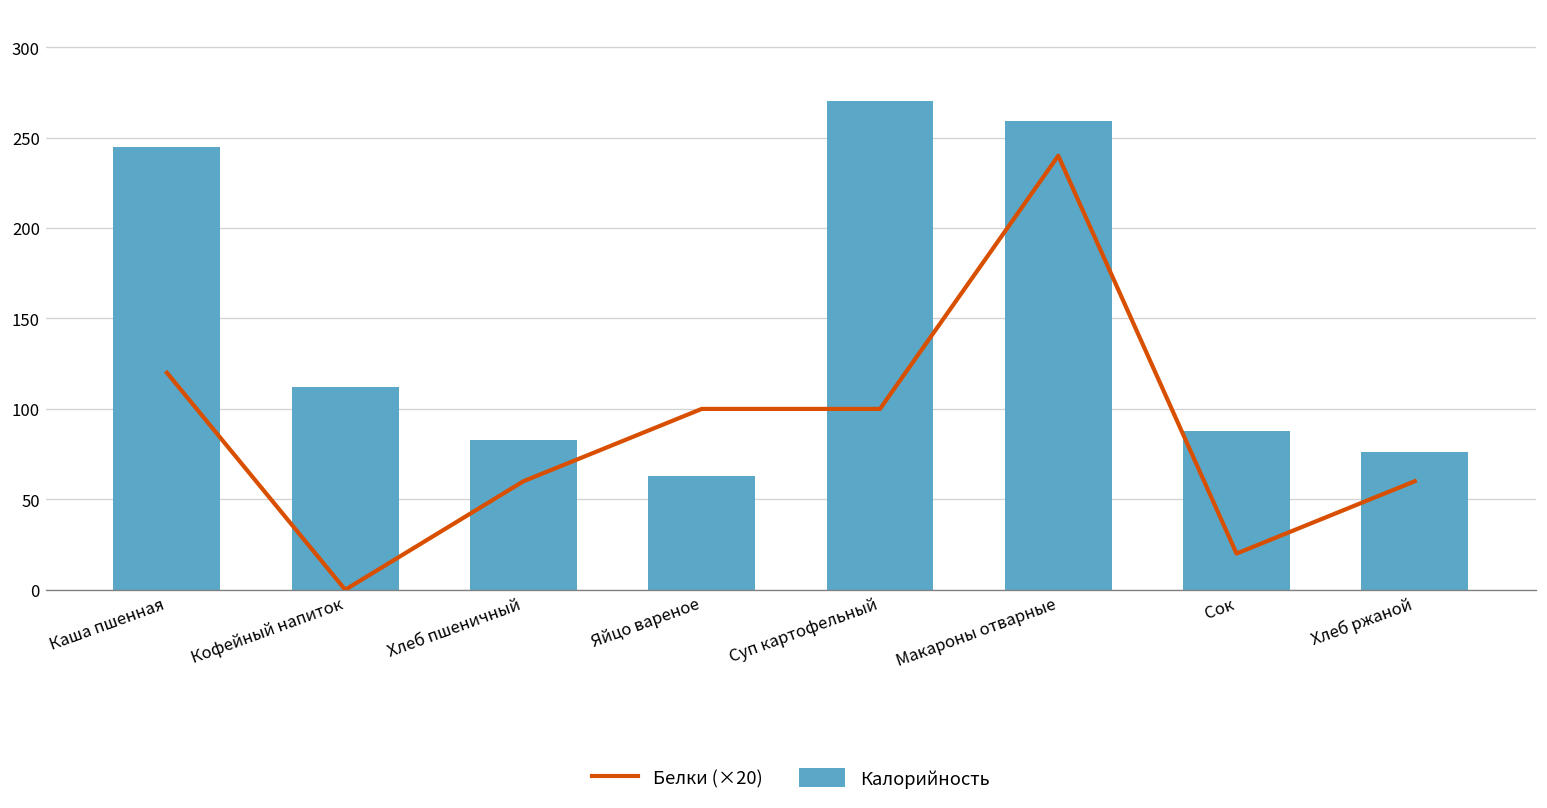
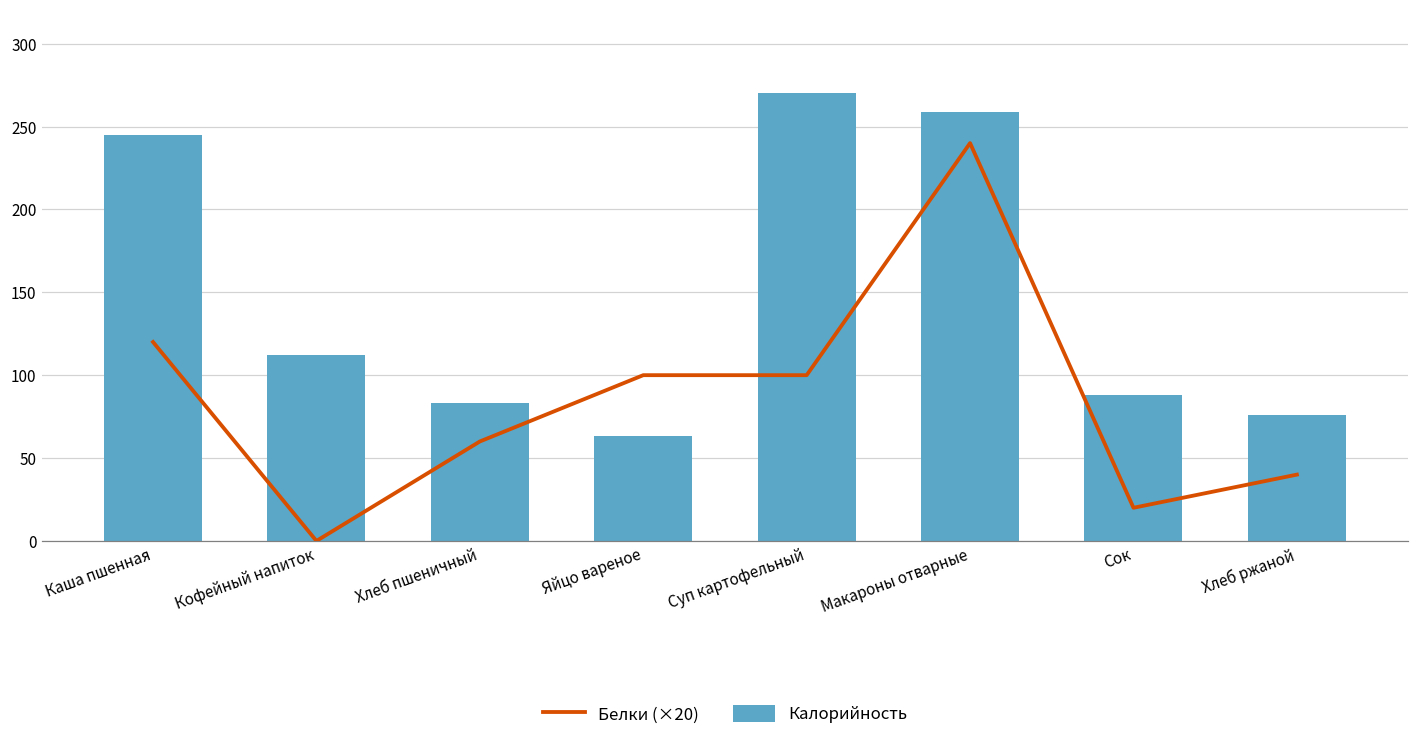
Белки (×20), Хлеб ржаной: 60 -> 40
